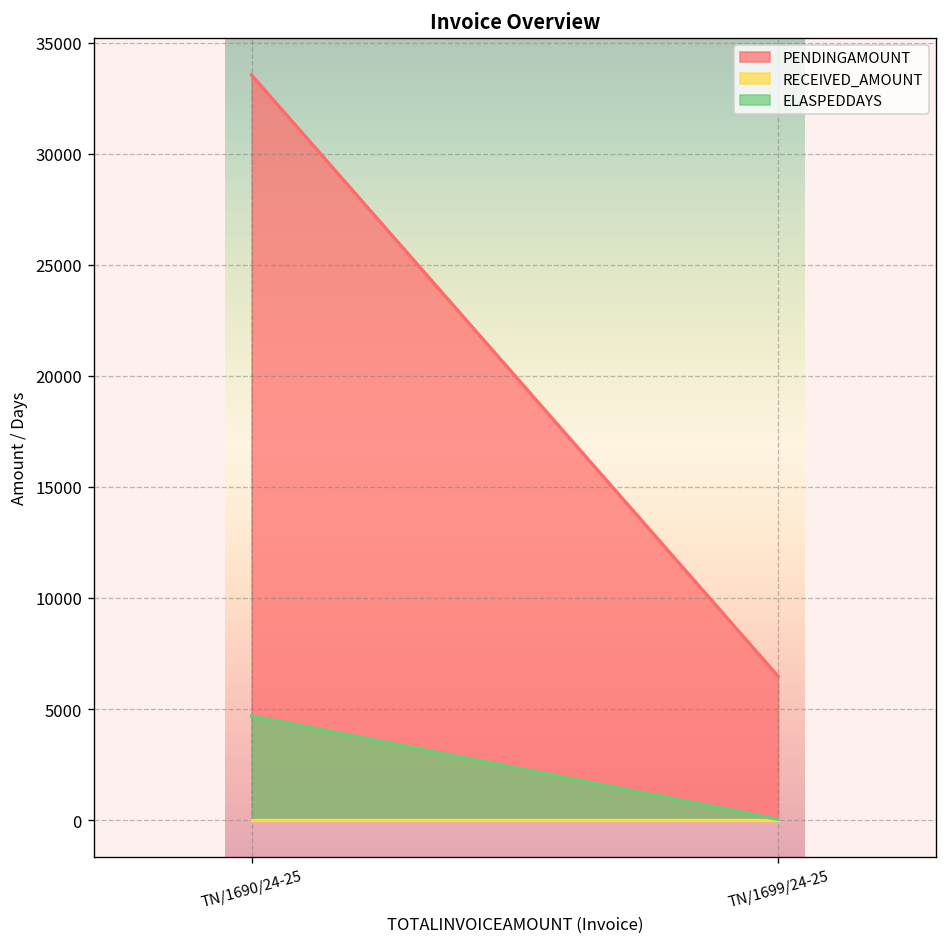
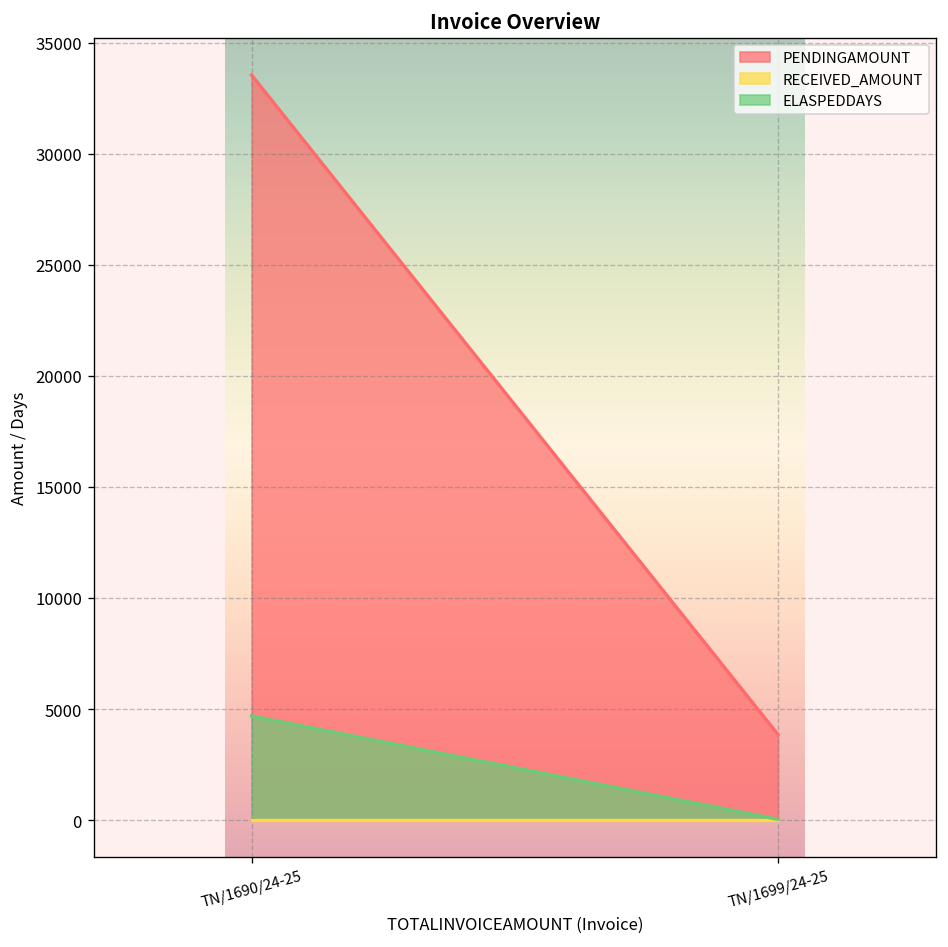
PENDINGAMOUNT, TN/1699/24-25: 6500 -> 3800
